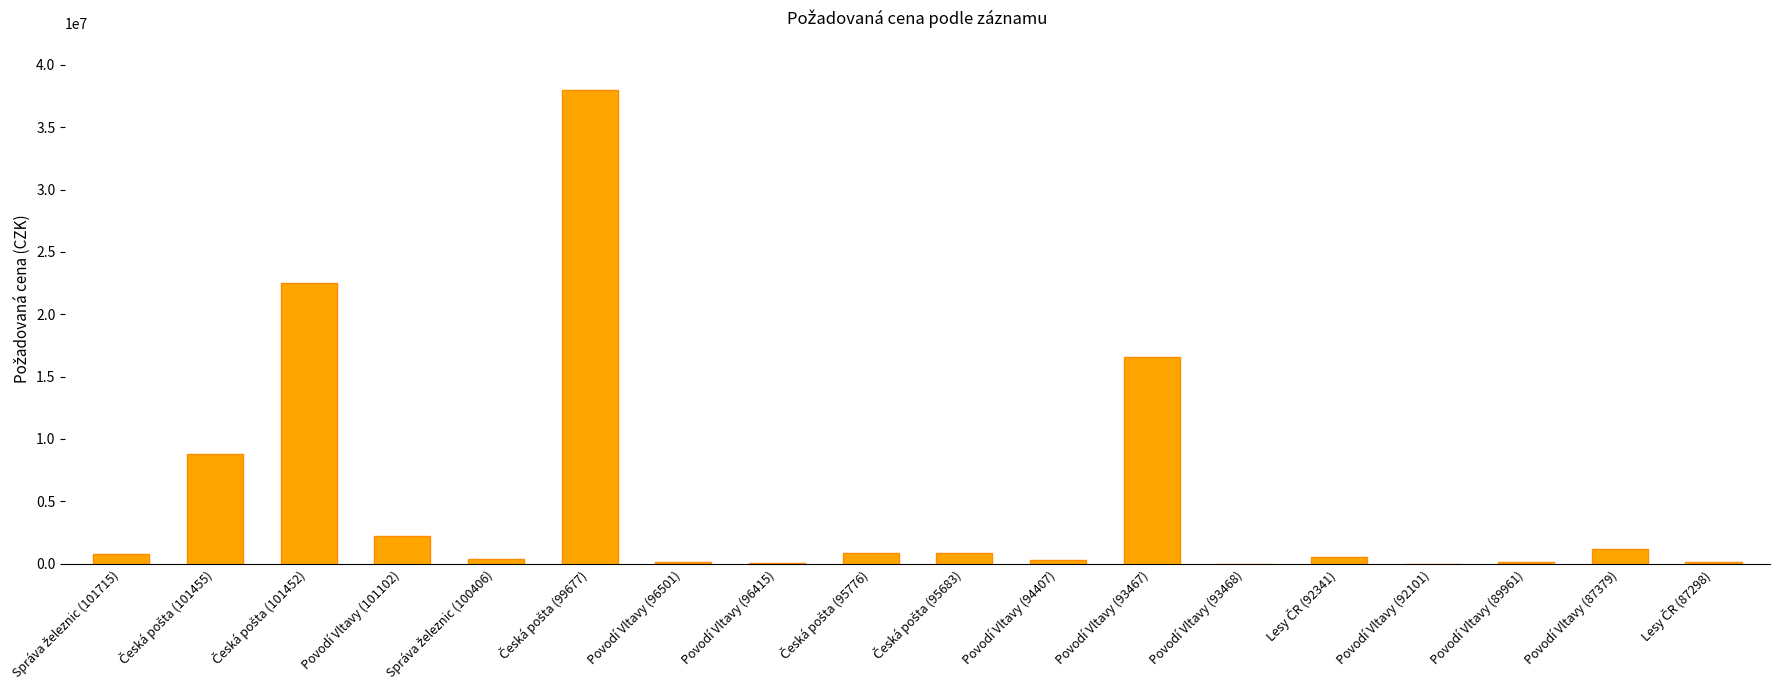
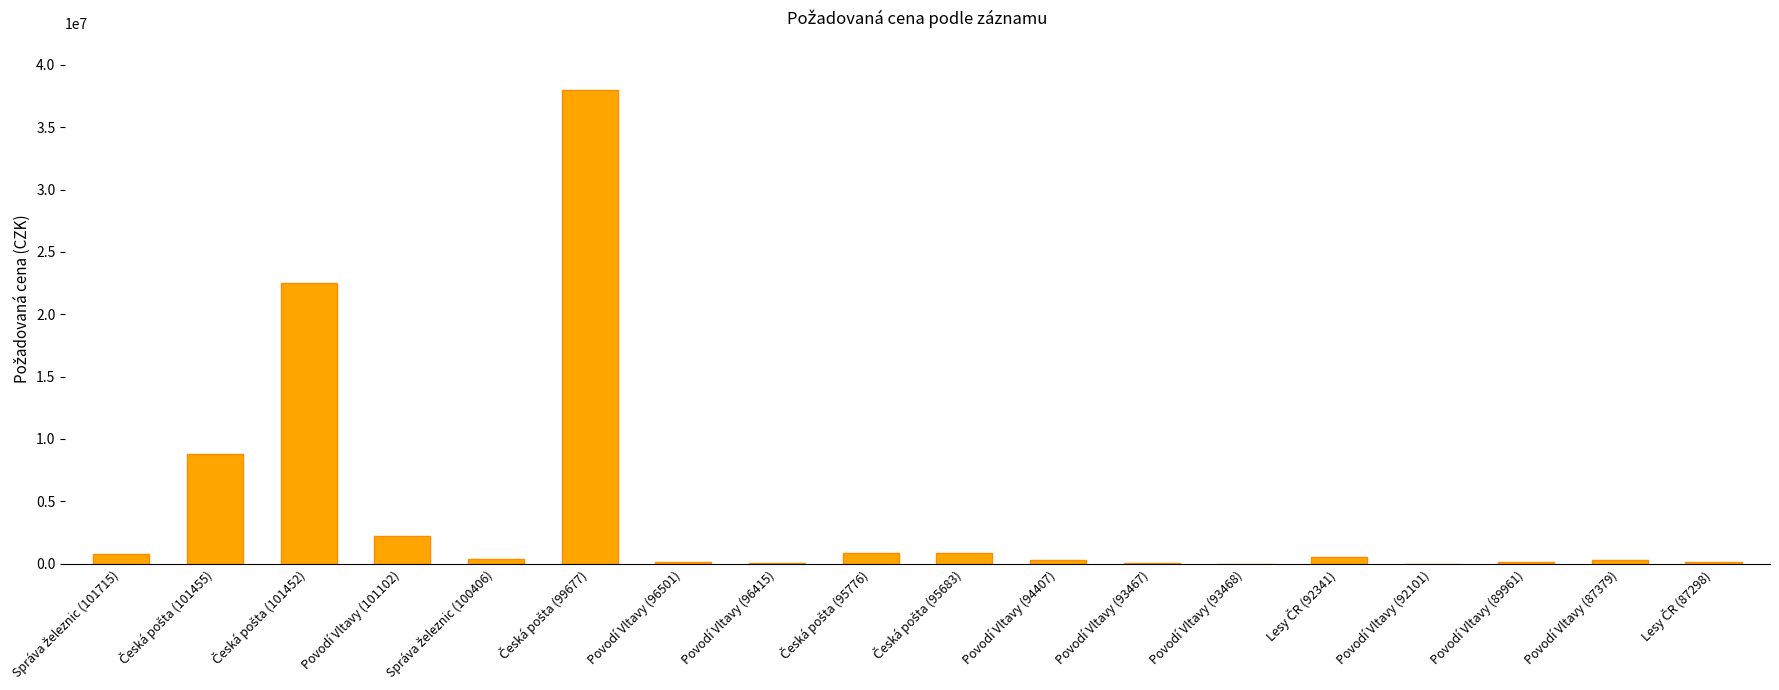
Povodí Vltavy (93467): 16600000 -> 100000
Povodí Vltavy (87379): 1200000 -> 300000
